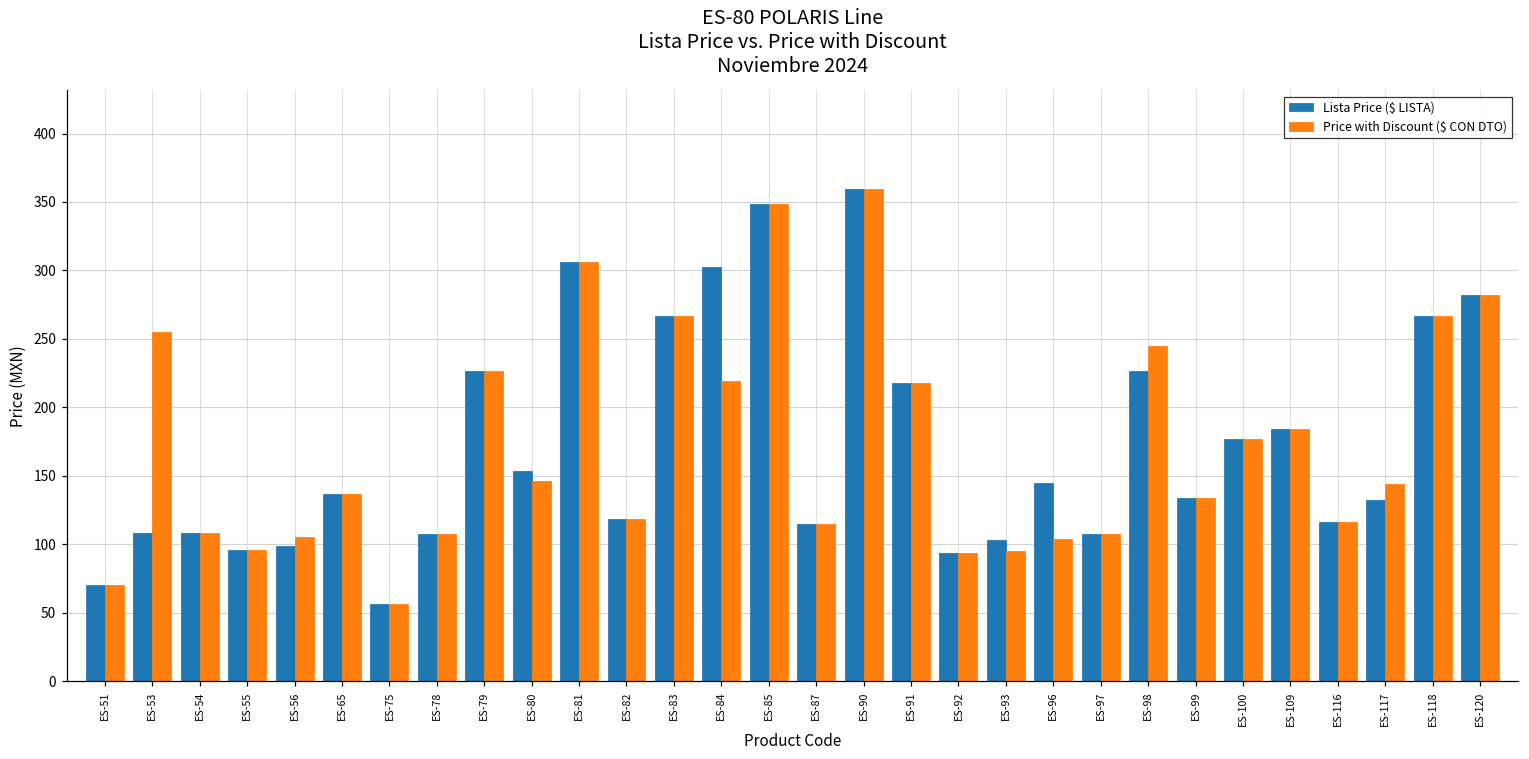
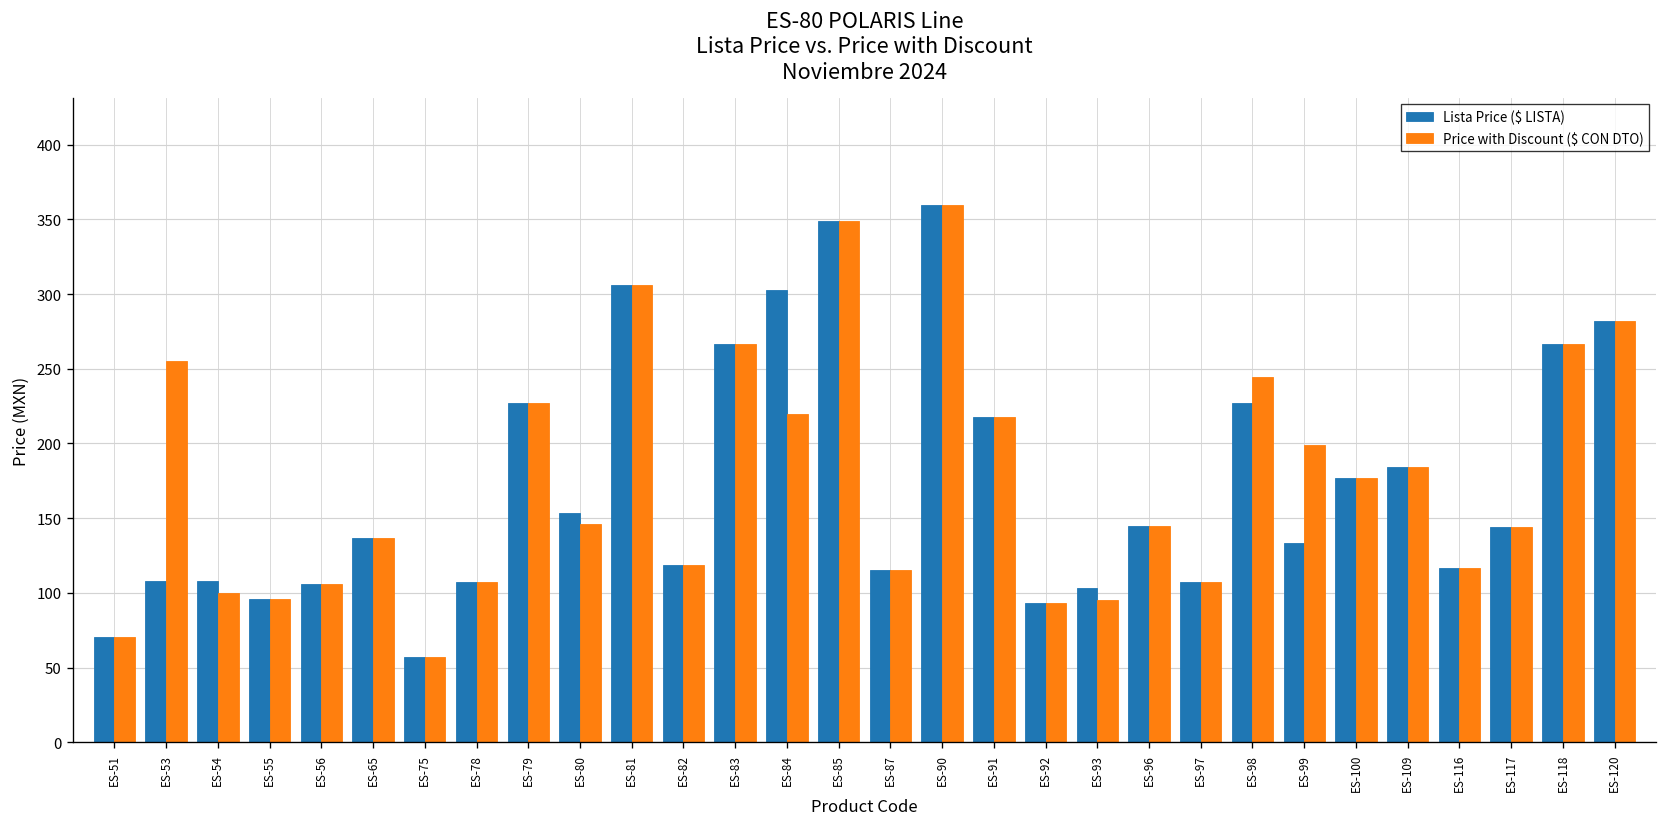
Price with Discount ($ CON DTO), ES-54: 108 -> 100
Lista Price ($ LISTA), ES-56: 99 -> 106
Price with Discount ($ CON DTO), ES-96: 104 -> 145
Price with Discount ($ CON DTO), ES-99: 134 -> 199
Lista Price ($ LISTA), ES-117: 132 -> 144
